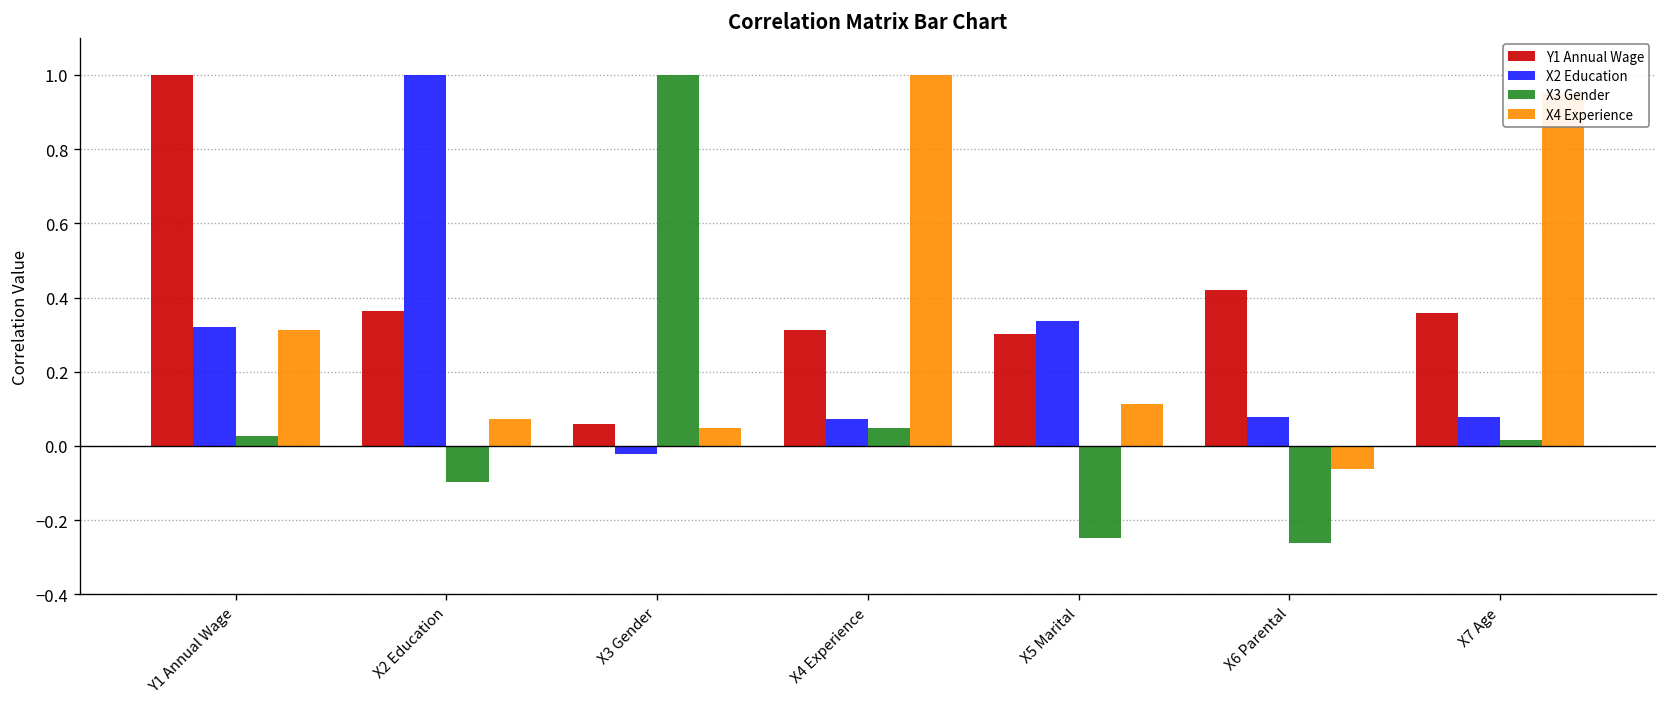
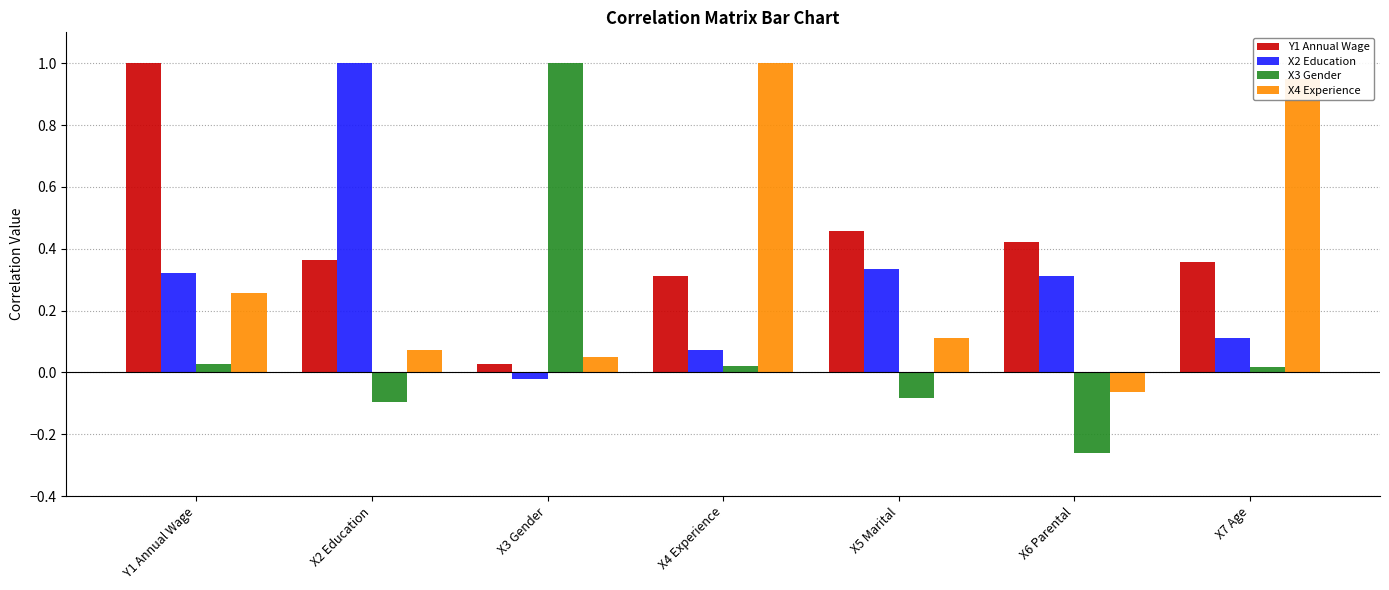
X4 Experience, Y1 Annual Wage: 0.31 -> 0.26
Y1 Annual Wage, X3 Gender: 0.06 -> 0.03
X3 Gender, X4 Experience: 0.05 -> 0.02
Y1 Annual Wage, X5 Marital: 0.30 -> 0.46
X3 Gender, X5 Marital: -0.25 -> -0.08
X2 Education, X6 Parental: 0.08 -> 0.31
X2 Education, X7 Age: 0.08 -> 0.11
